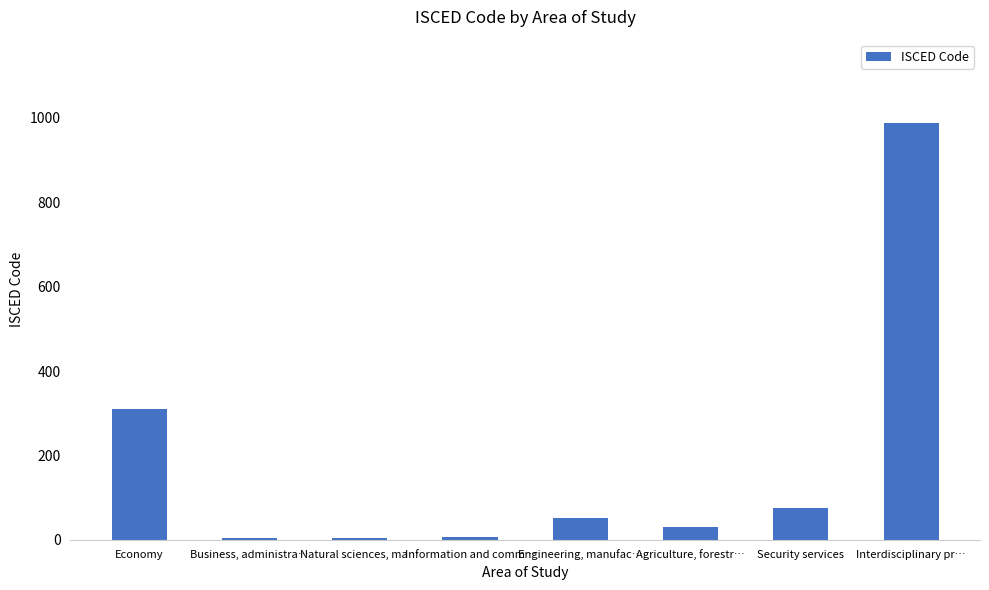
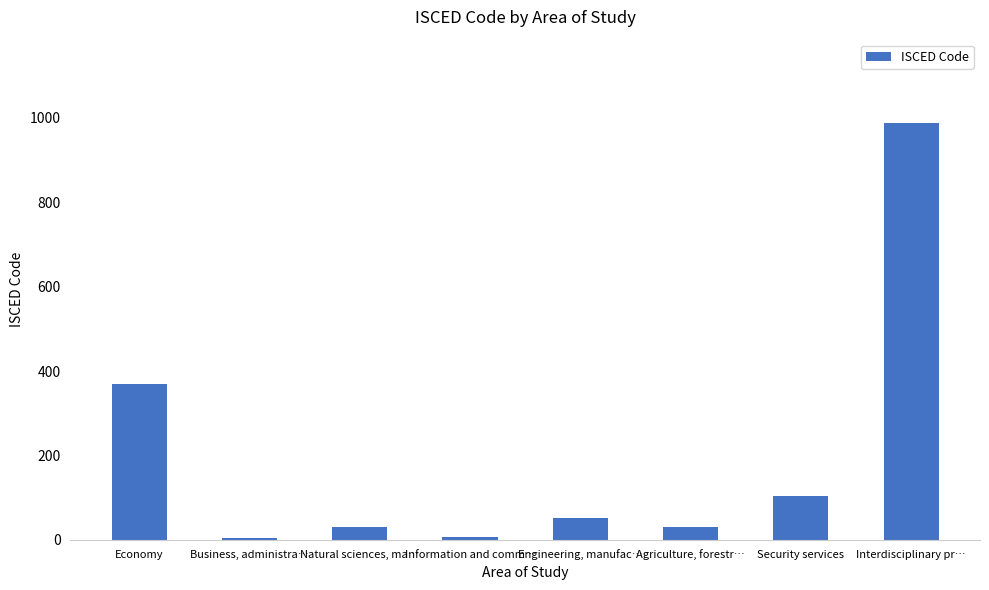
Economy: 310 -> 370
Natural sciences, ma…: 10 -> 30
Security services: 80 -> 100
